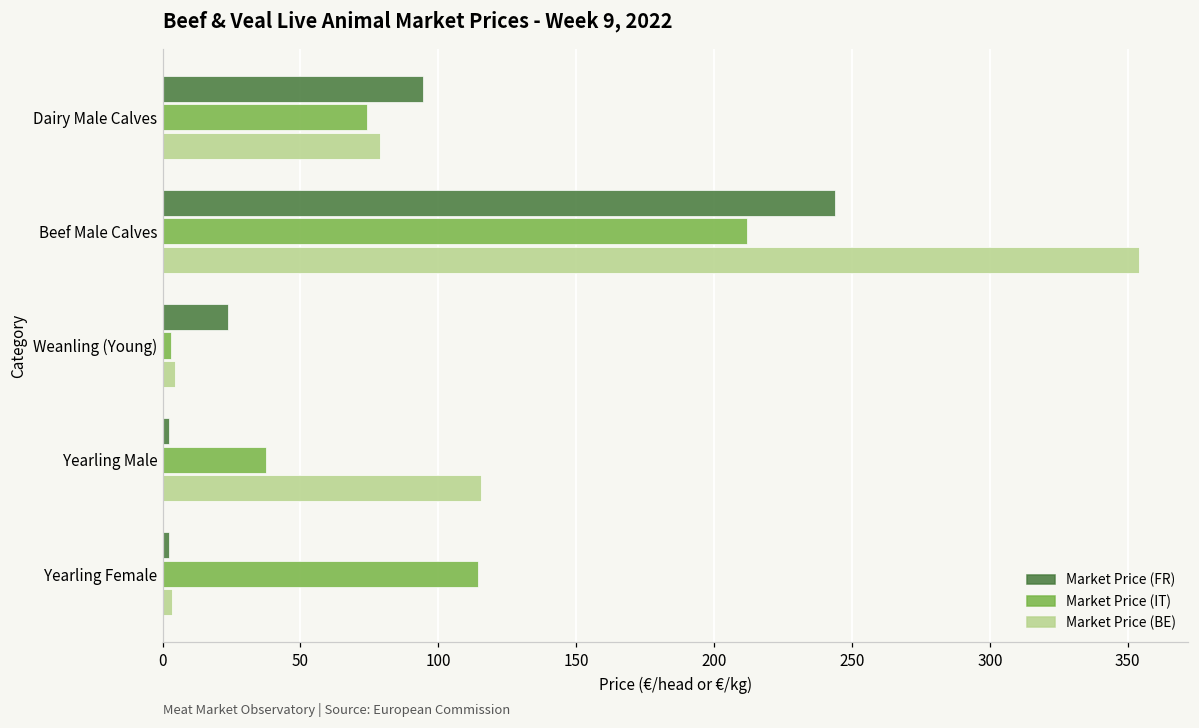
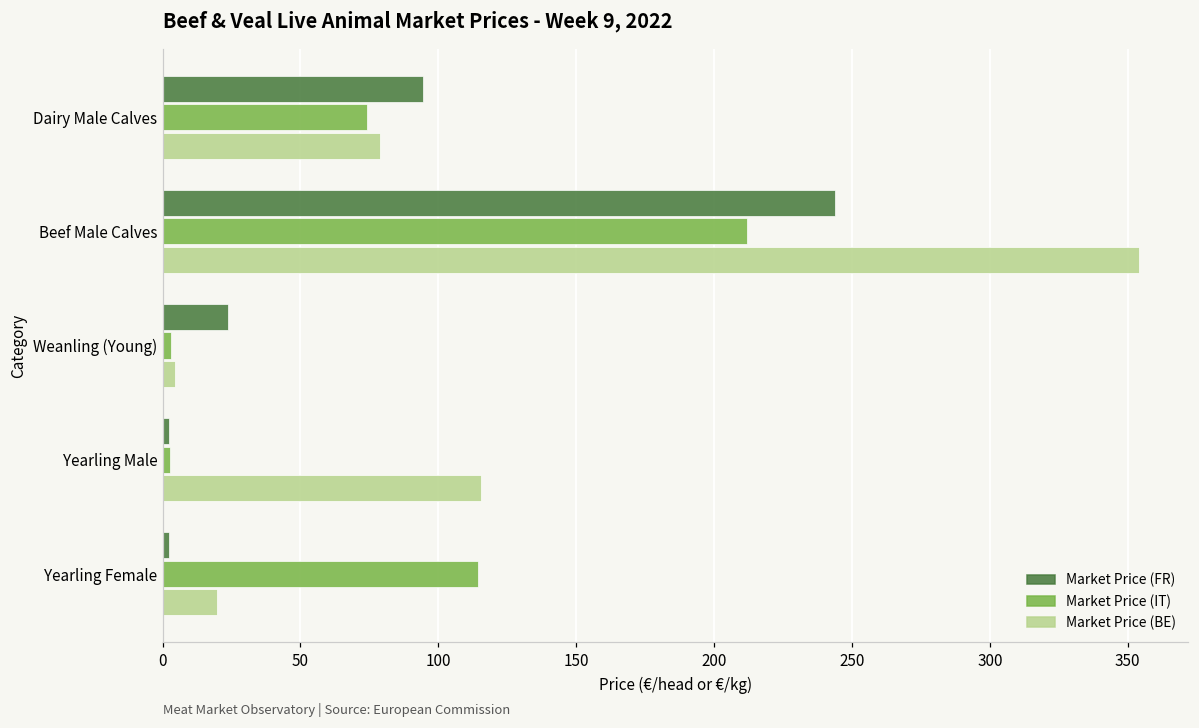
Market Price (IT), Yearling Male: 38 -> 3
Market Price (BE), Yearling Female: 3 -> 20
